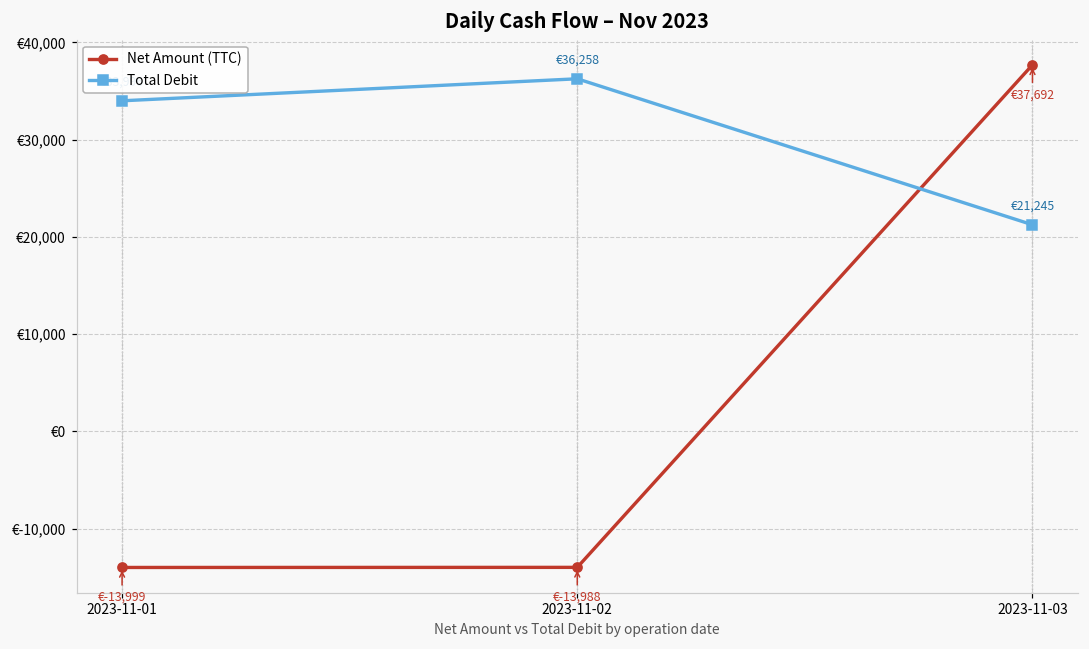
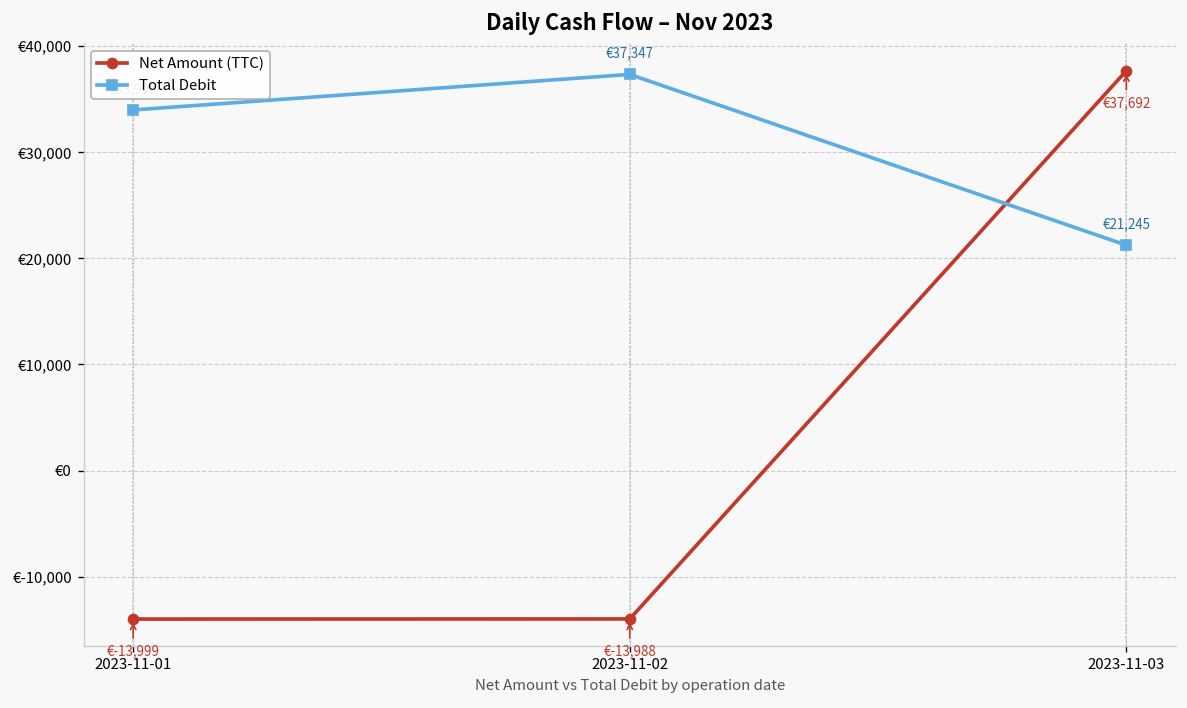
Total Debit, 2023-11-02: €36,258 -> €37,347
